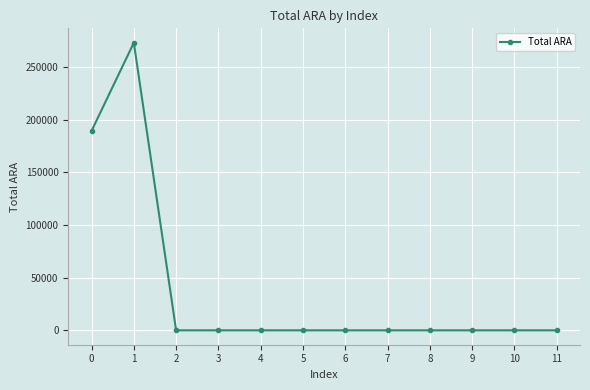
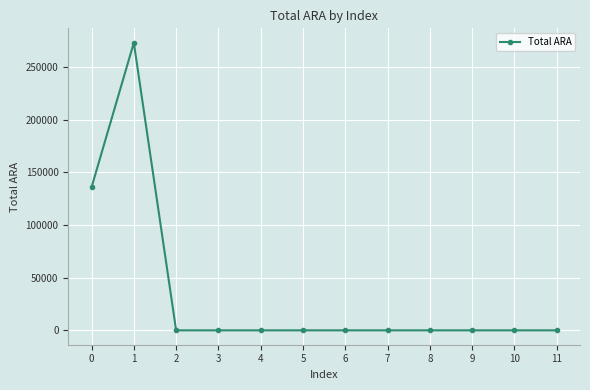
0: 189000 -> 136000
